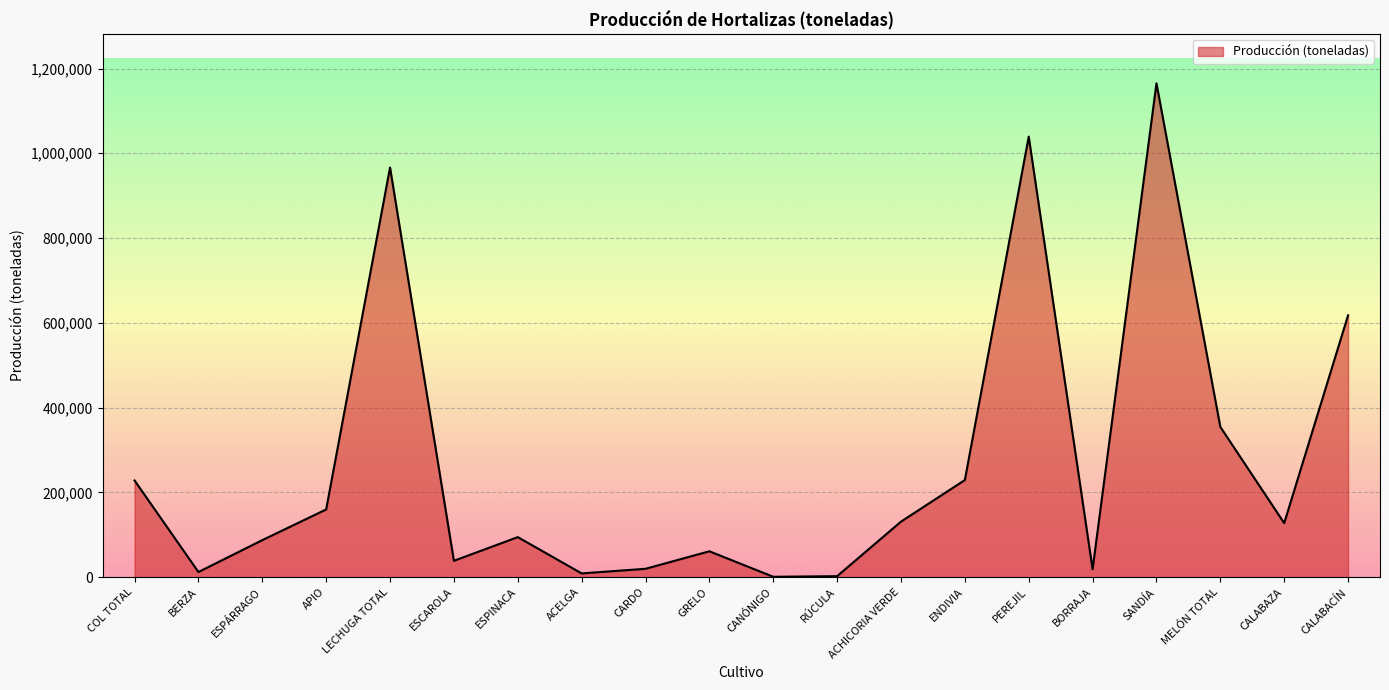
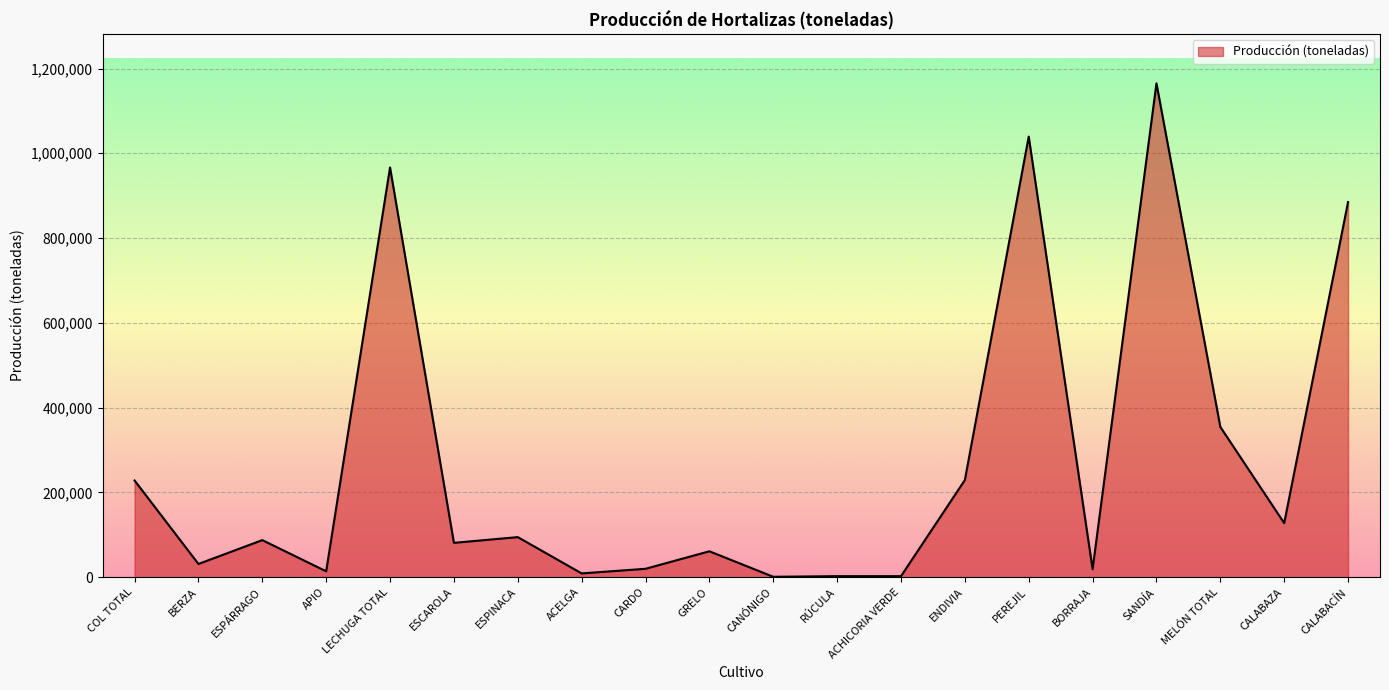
BERZA: 10,000 -> 30,000
APIO: 160,000 -> 10,000
ESCAROLA: 40,000 -> 80,000
ACHICORIA VERDE: 130,000 -> 0
CALABACÍN: 620,000 -> 880,000
